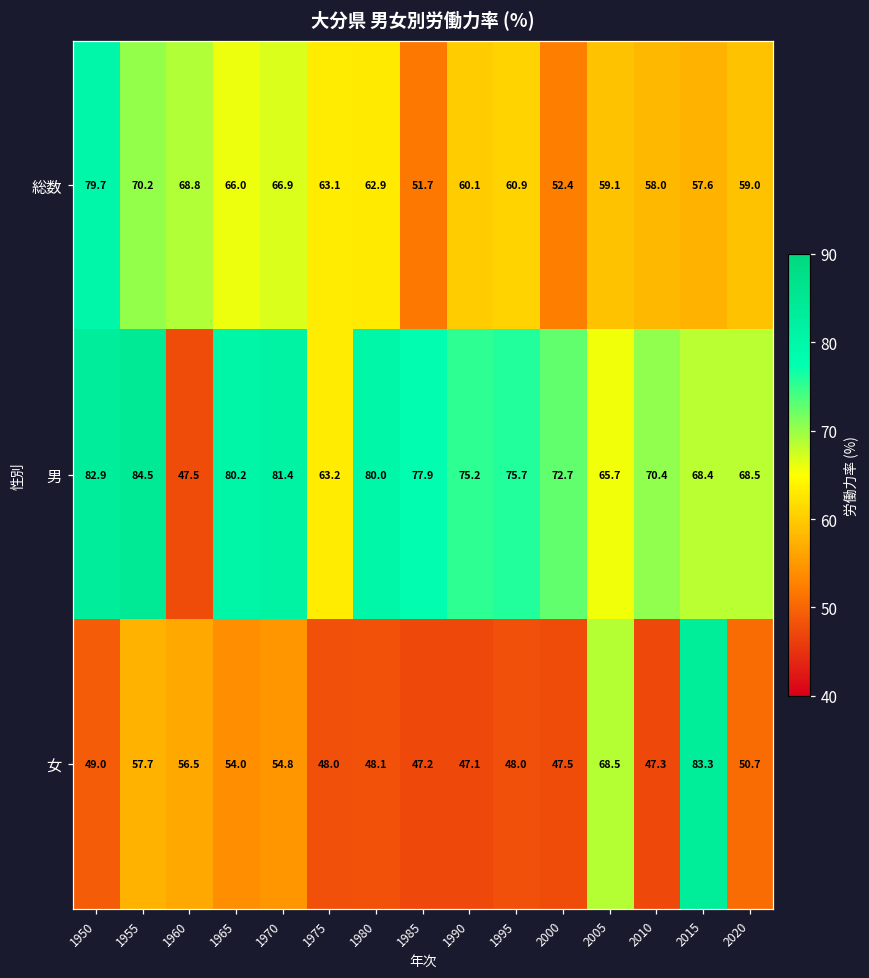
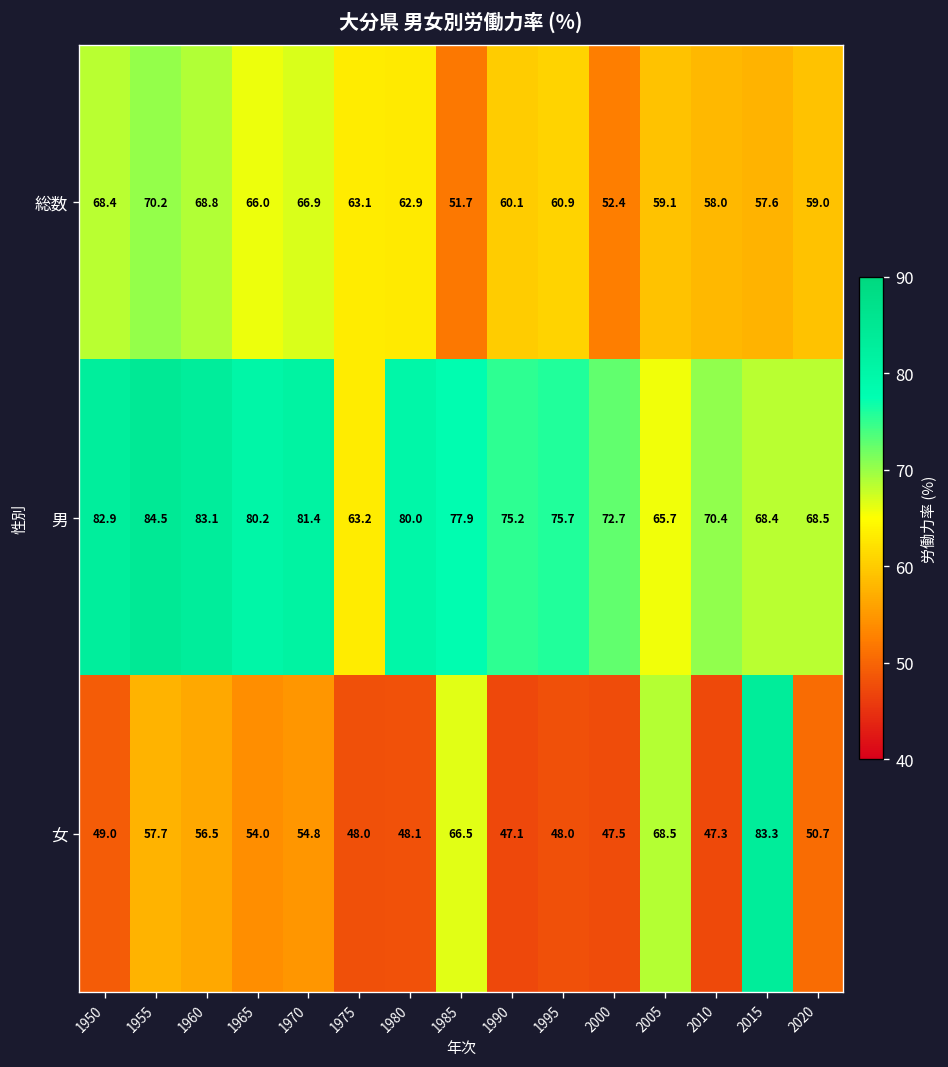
総数, 1950: 79.7 -> 68.4
男, 1960: 47.5 -> 83.1
女, 1985: 47.2 -> 66.5
